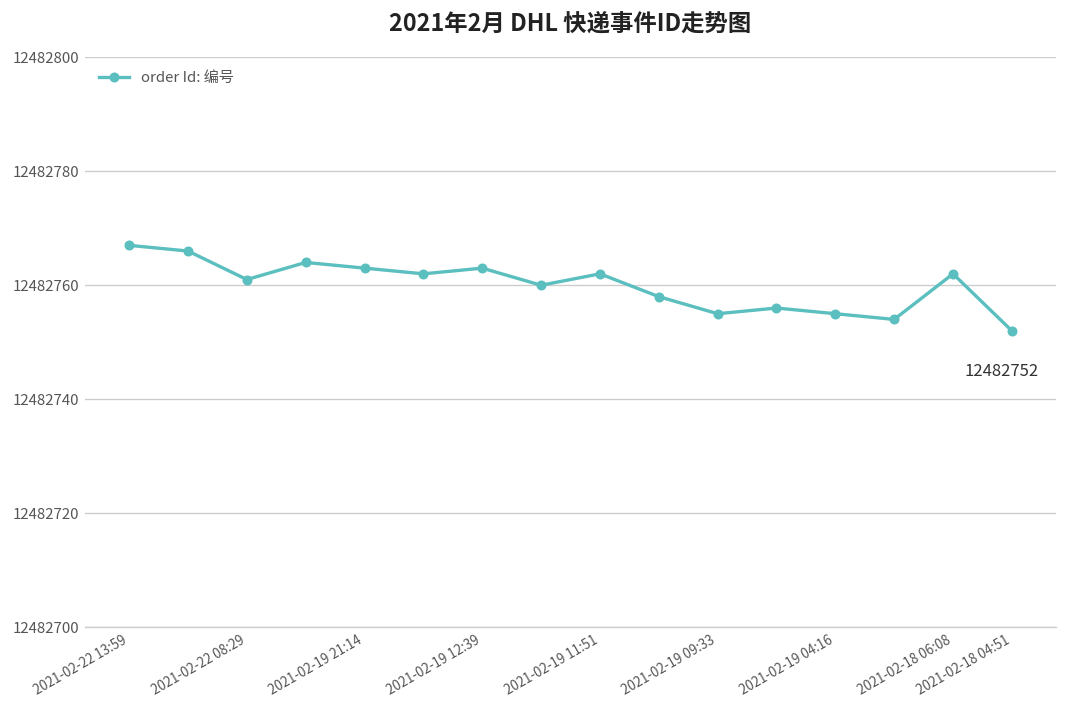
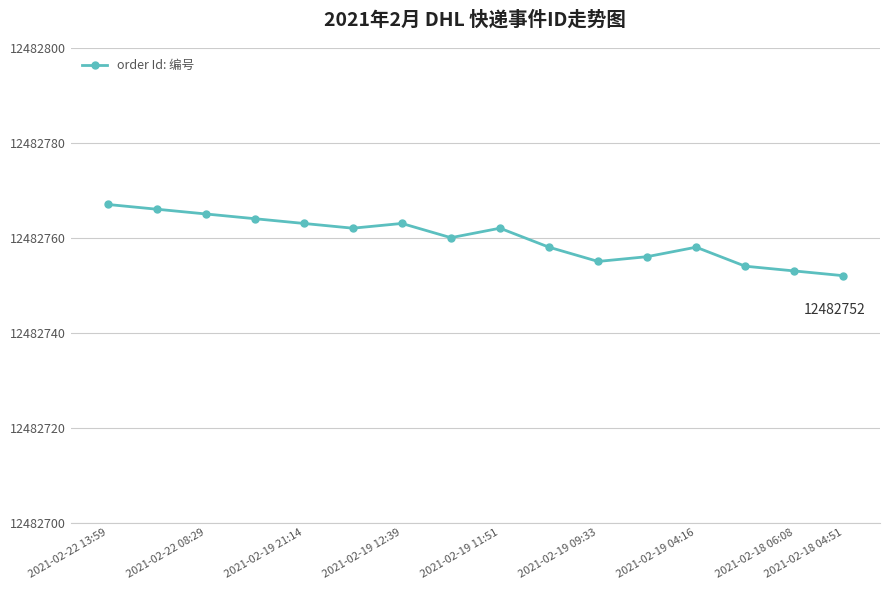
2021-02-22 08:29: 12482761 -> 12482765
2021-02-19 04:16: 12482755 -> 12482758
2021-02-18 06:08: 12482762 -> 12482753
